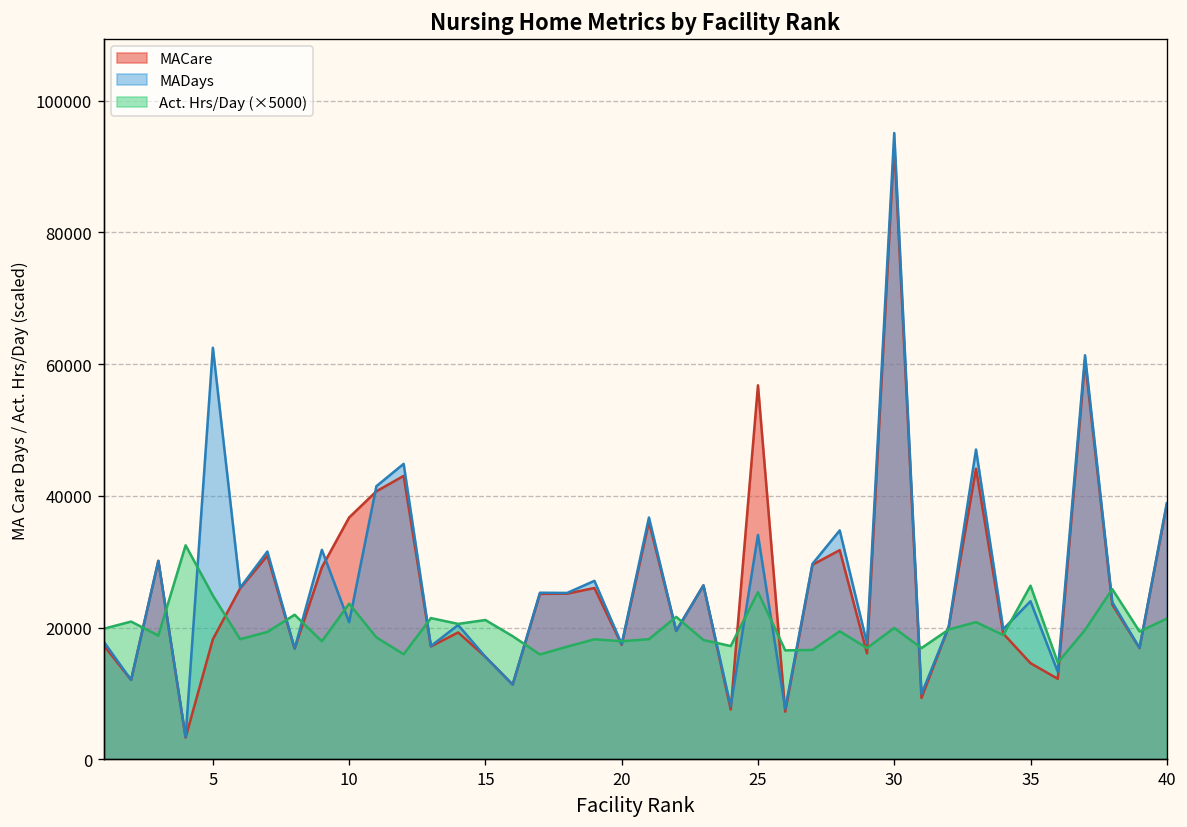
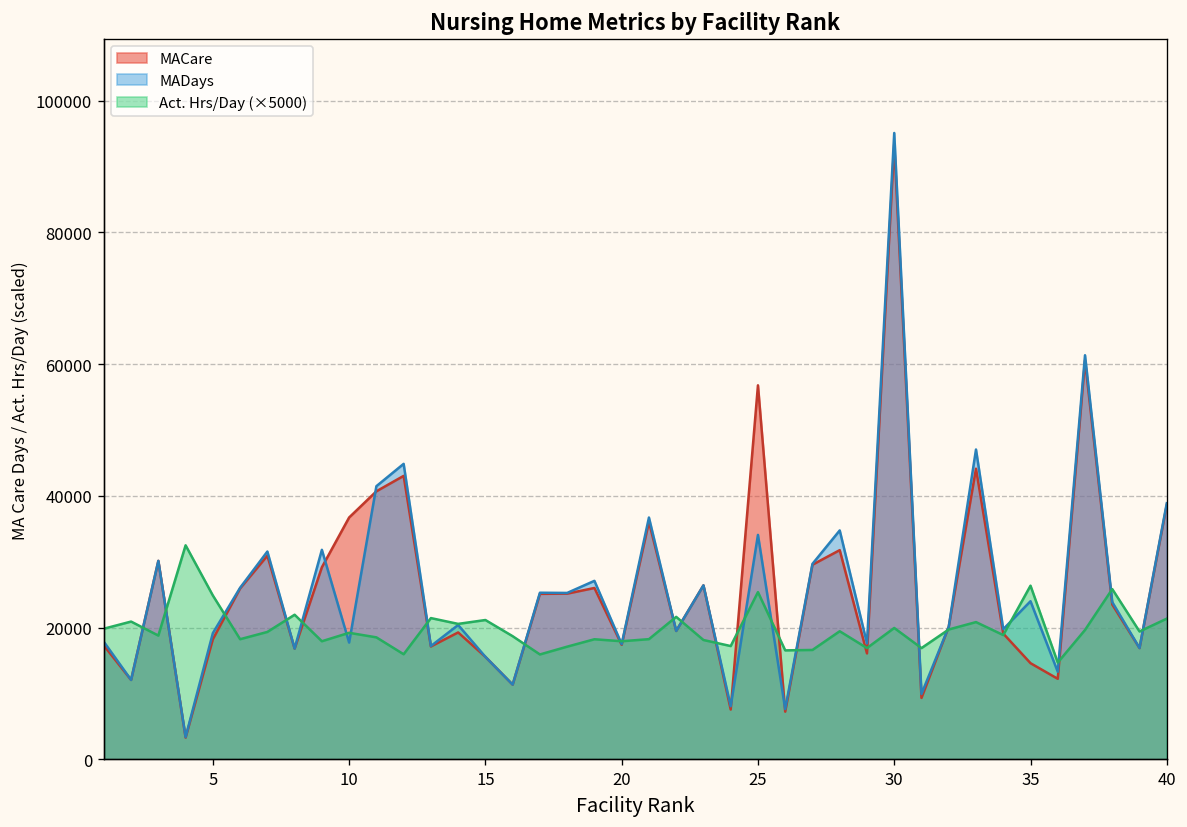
MADays, 5: 62000 -> 19000
MADays, 10: 21000 -> 18000
Act. Hrs/Day (×5000), 10: 24000 -> 19000
